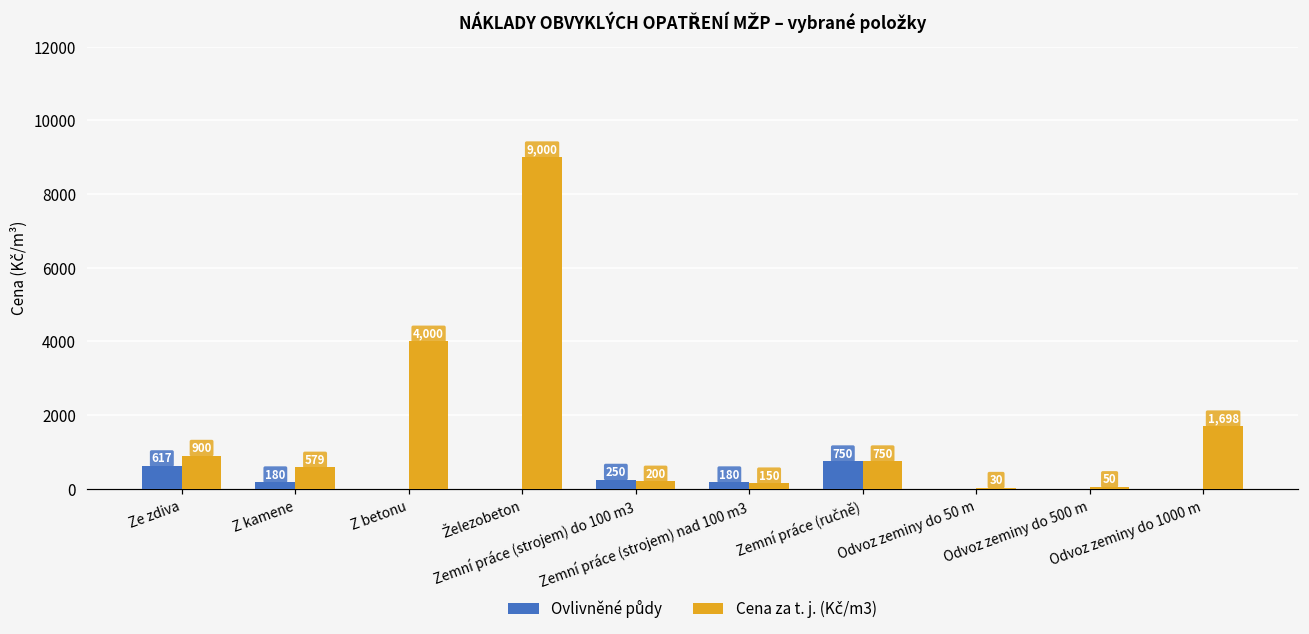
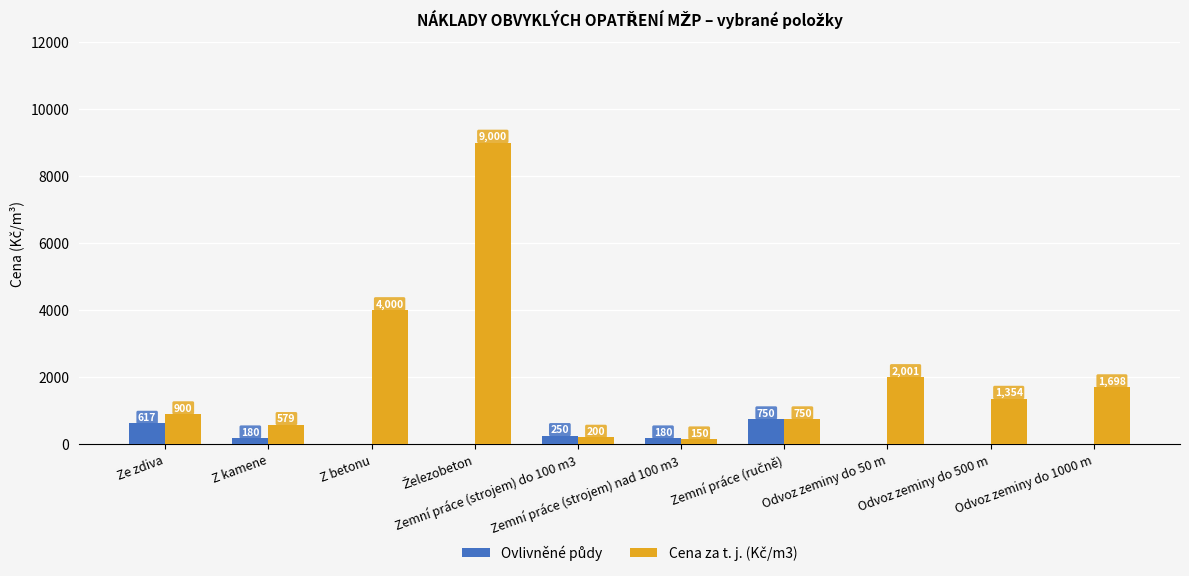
Cena za t. j. (Kč/m3), Odvoz zeminy do 50 m: 30 -> 2,001
Cena za t. j. (Kč/m3), Odvoz zeminy do 500 m: 50 -> 1,354
